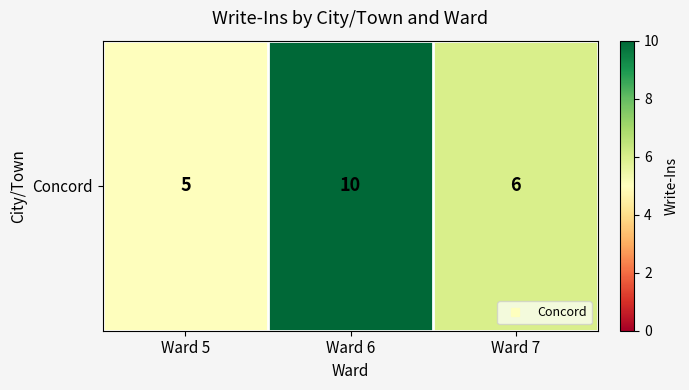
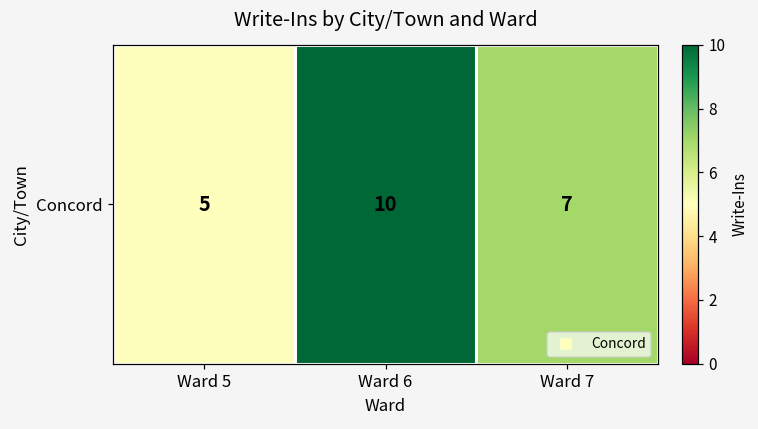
Concord, Ward 7: 6 -> 7
